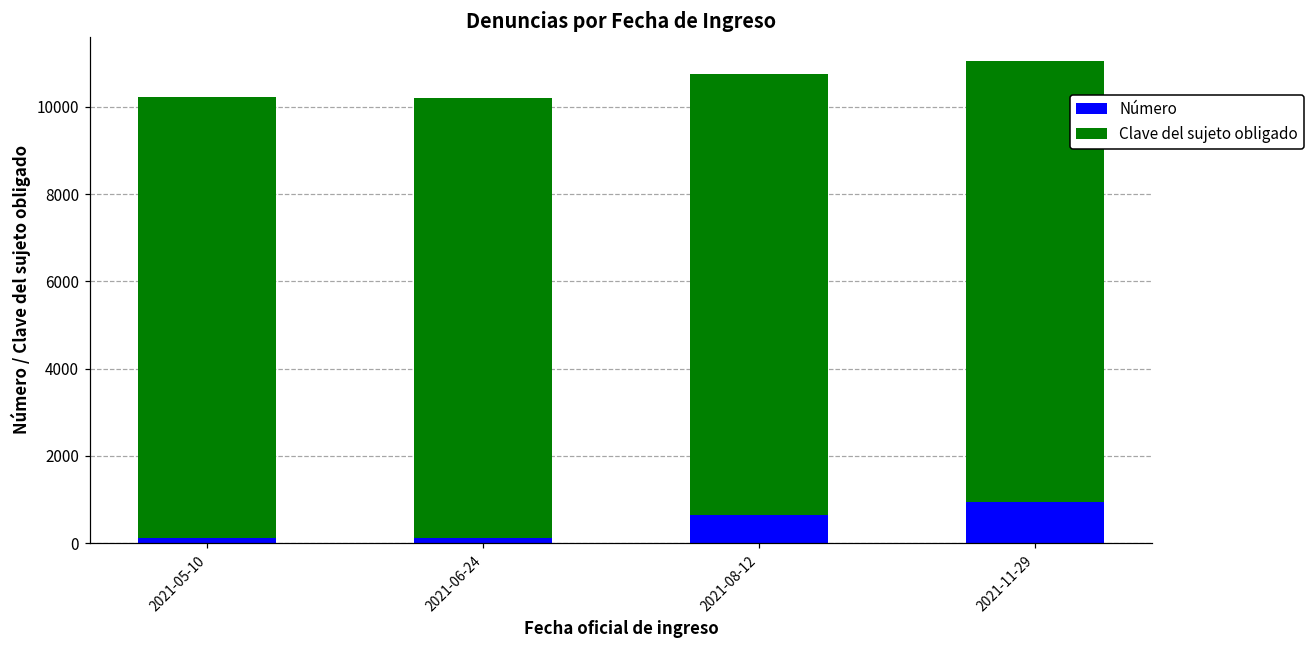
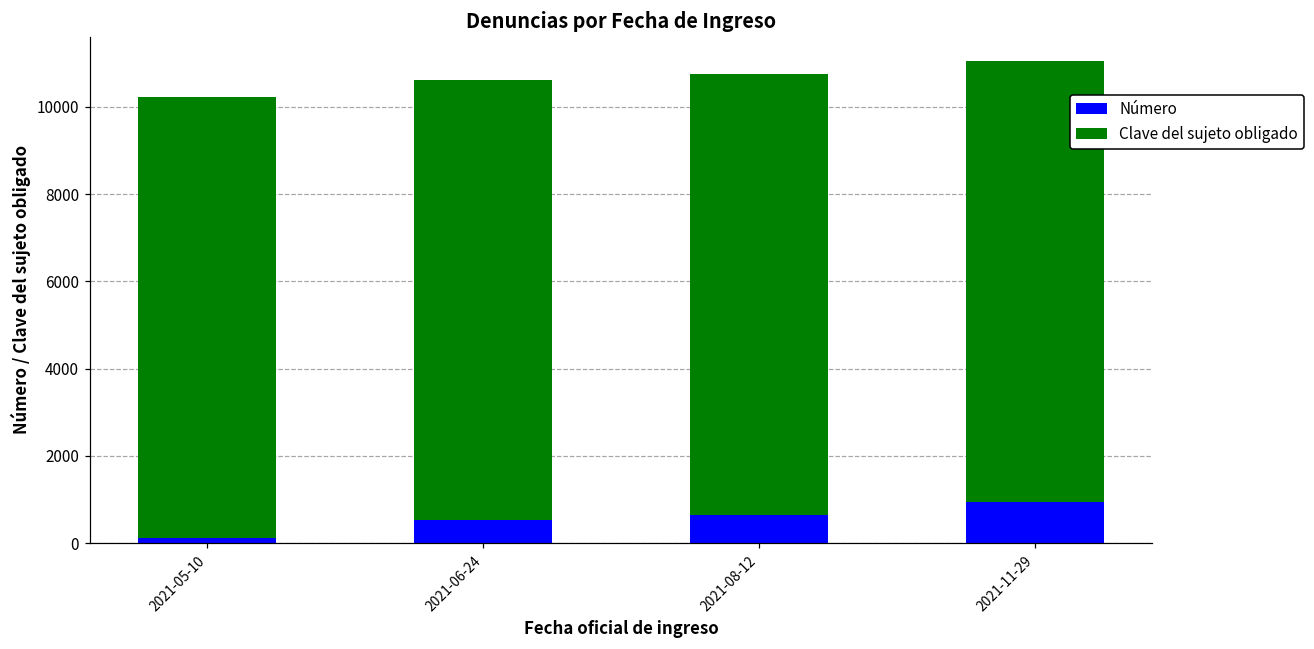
Número, 2021-06-24: 100 -> 500
